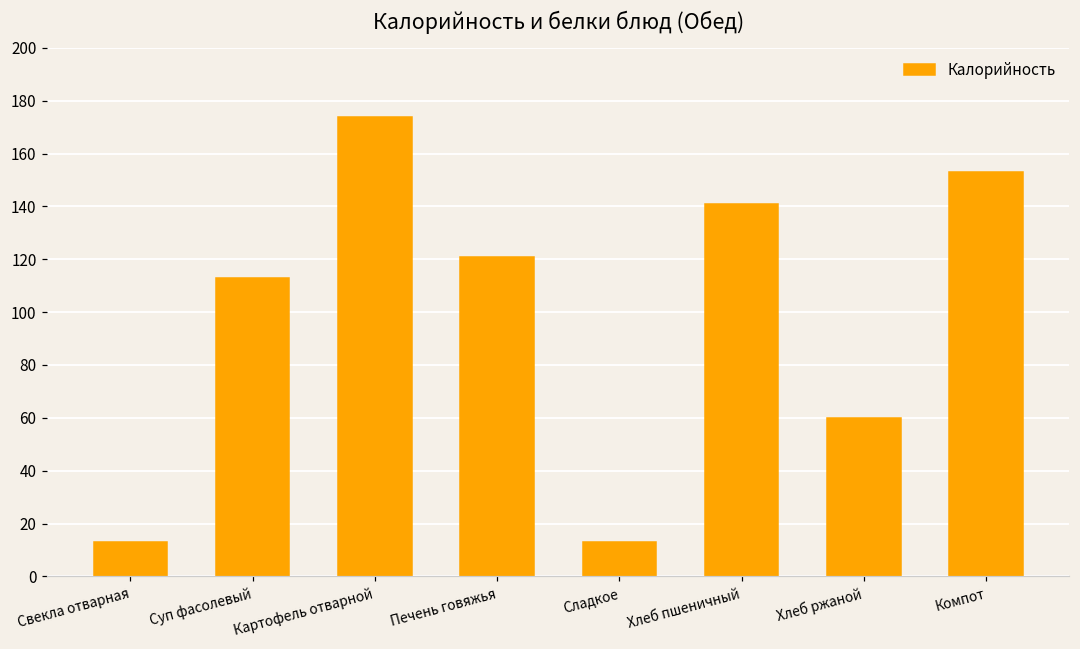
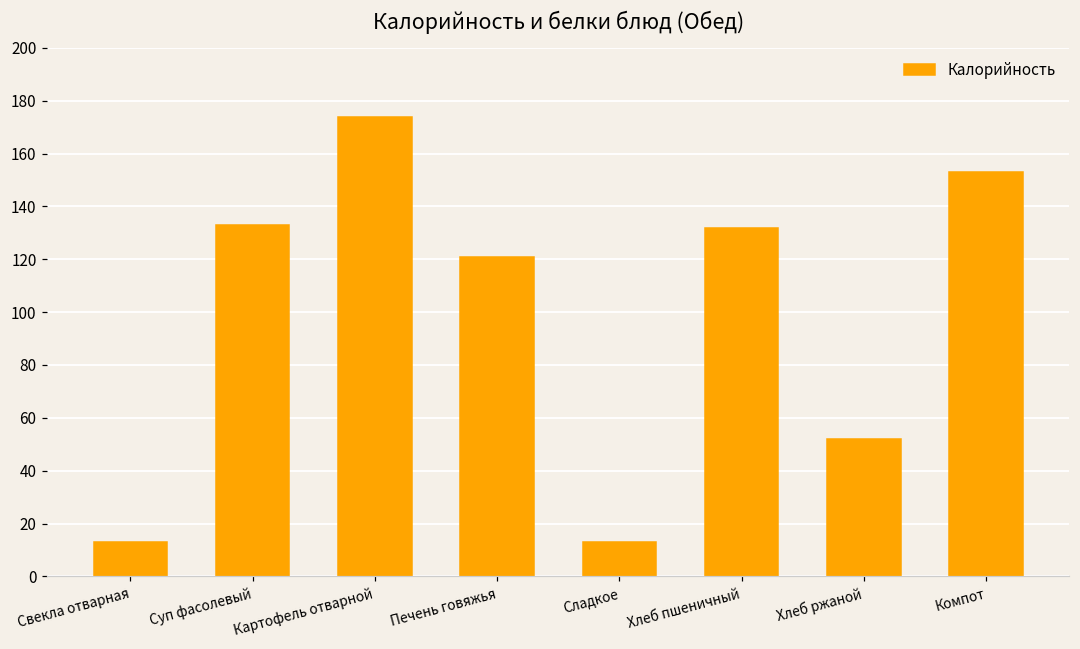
Суп фасолевый: 113 -> 133
Хлеб пшеничный: 141 -> 132
Хлеб ржаной: 60 -> 52
